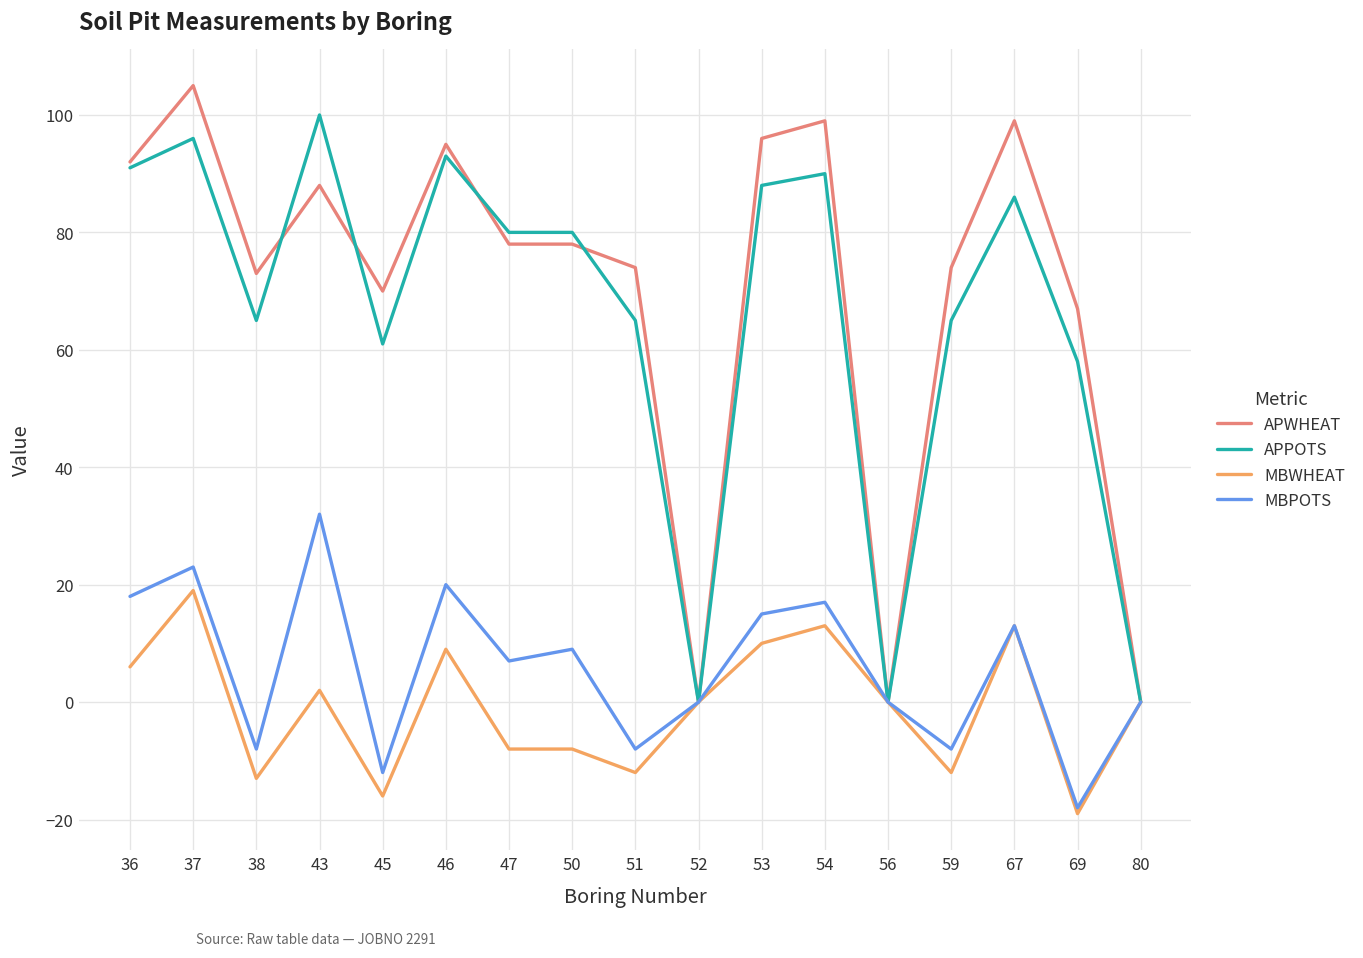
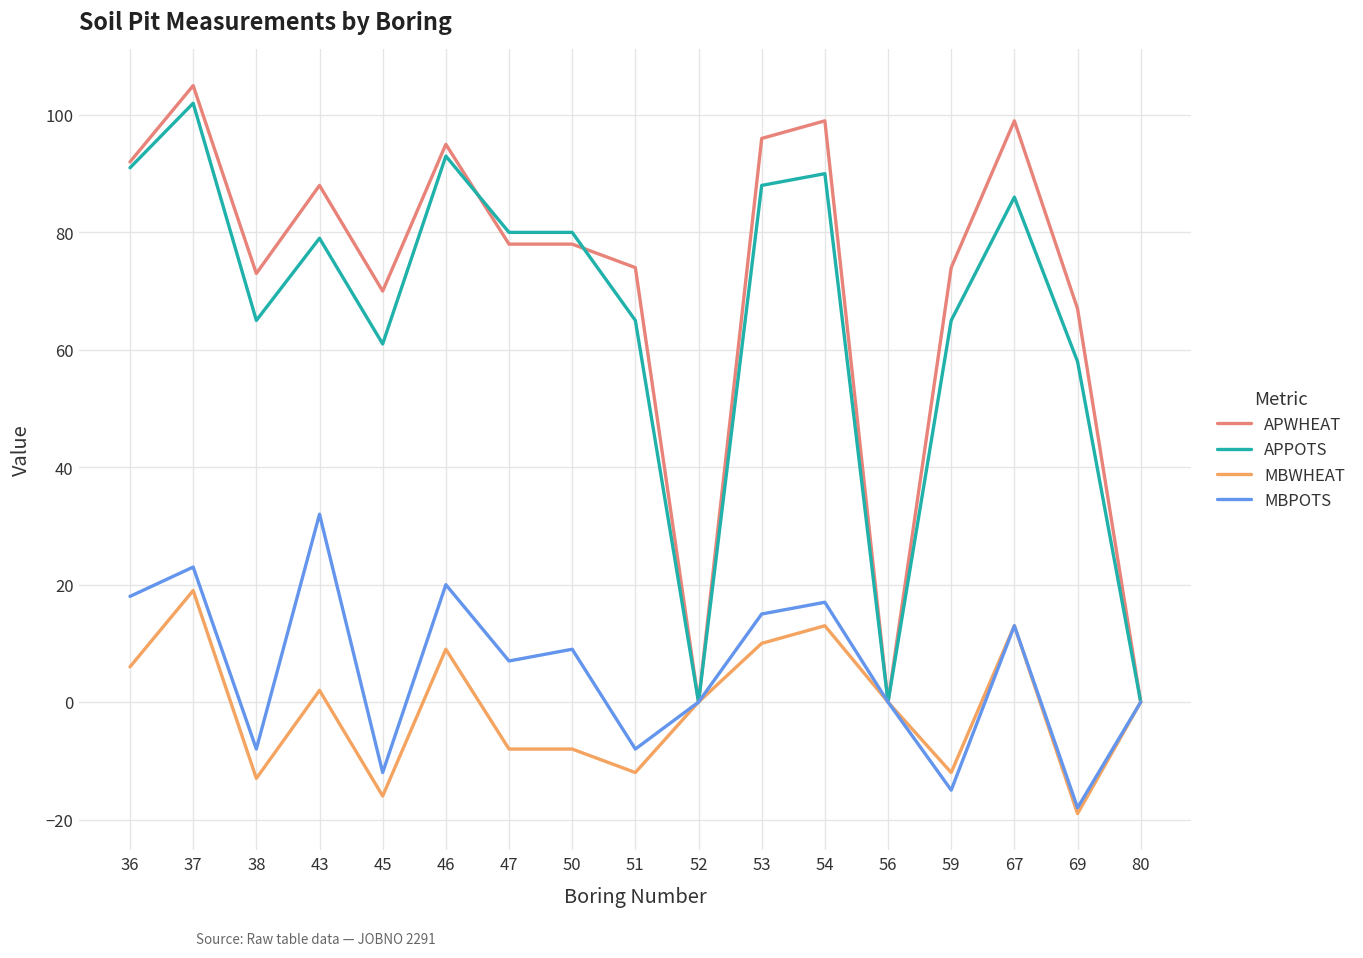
APPOTS, 37: 96 -> 102
APPOTS, 43: 100 -> 79
MBPOTS, 59: -8 -> -15
